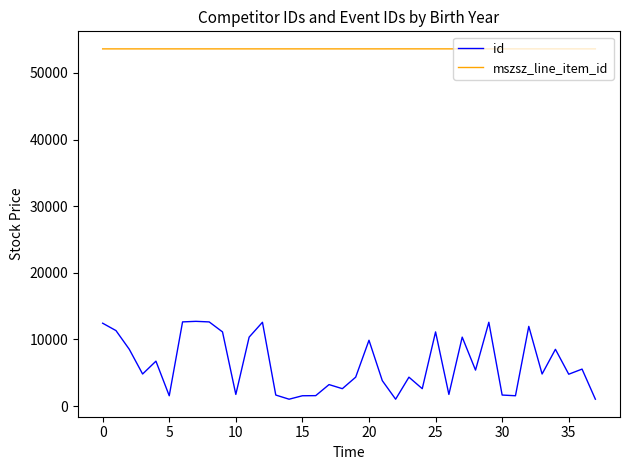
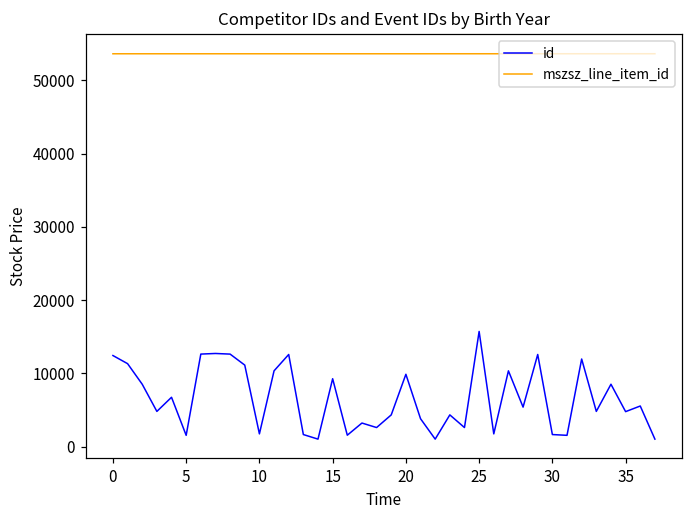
id, 15: 2000 -> 9000
id, 25: 11000 -> 16000
